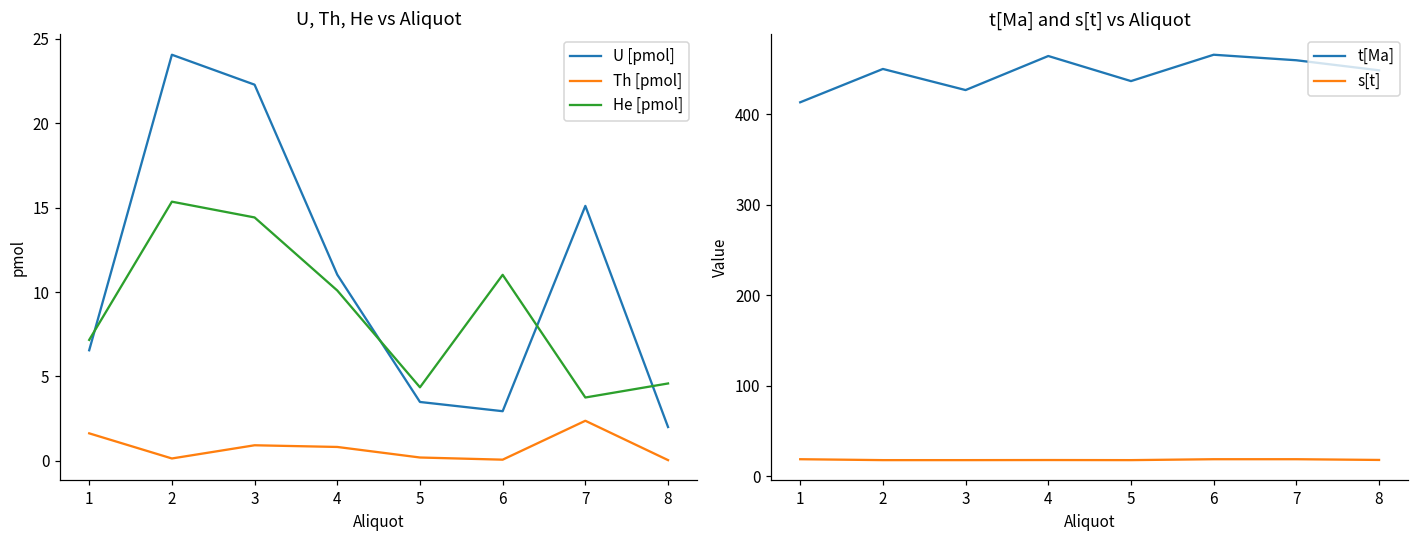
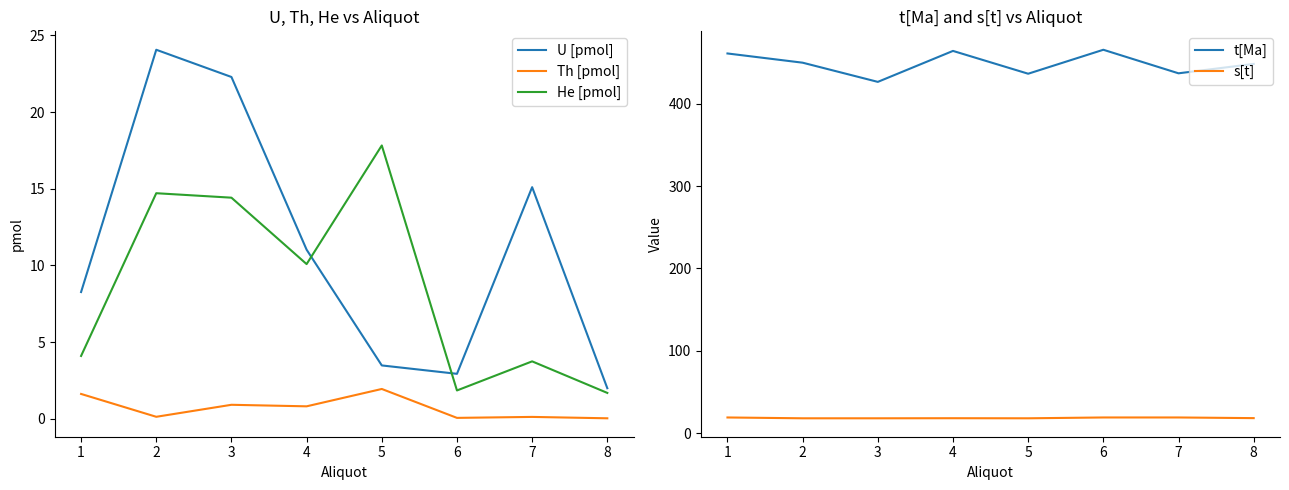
U, Th, He vs Aliquot, U [pmol], 1: 6.6 -> 8.3
U, Th, He vs Aliquot, He [pmol], 1: 7.2 -> 4.1
U, Th, He vs Aliquot, He [pmol], 2: 15.4 -> 14.7
U, Th, He vs Aliquot, Th [pmol], 5: 0.2 -> 2.0
U, Th, He vs Aliquot, He [pmol], 5: 4.4 -> 17.8
U, Th, He vs Aliquot, He [pmol], 6: 11.0 -> 1.9
U, Th, He vs Aliquot, Th [pmol], 7: 2.4 -> 0.1
U, Th, He vs Aliquot, He [pmol], 8: 4.6 -> 1.7
t[Ma] and s[t] vs Aliquot, t[Ma], 1: 410 -> 460
t[Ma] and s[t] vs Aliquot, t[Ma], 7: 460 -> 440
